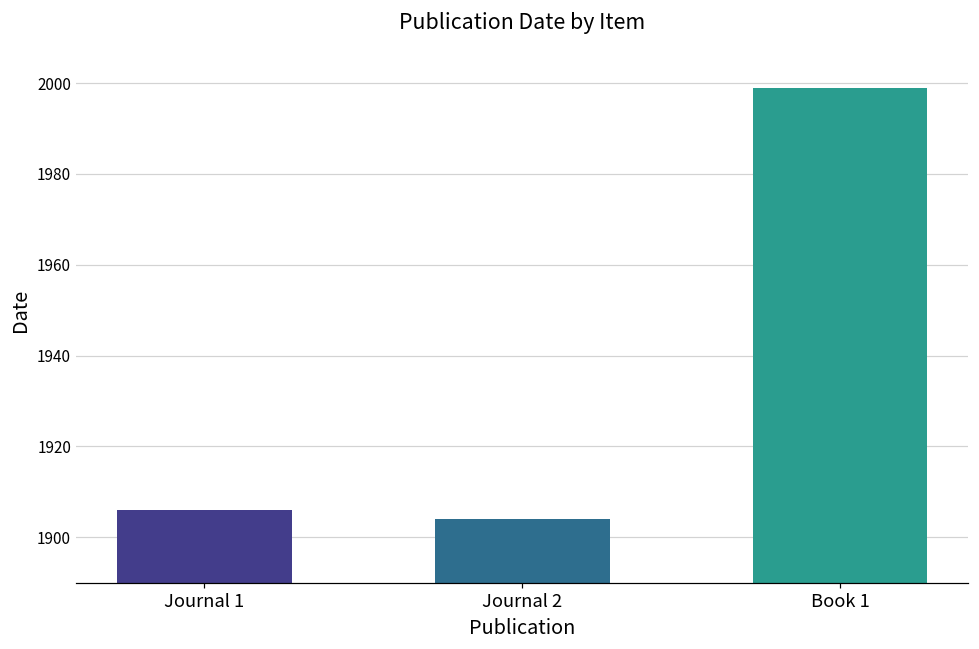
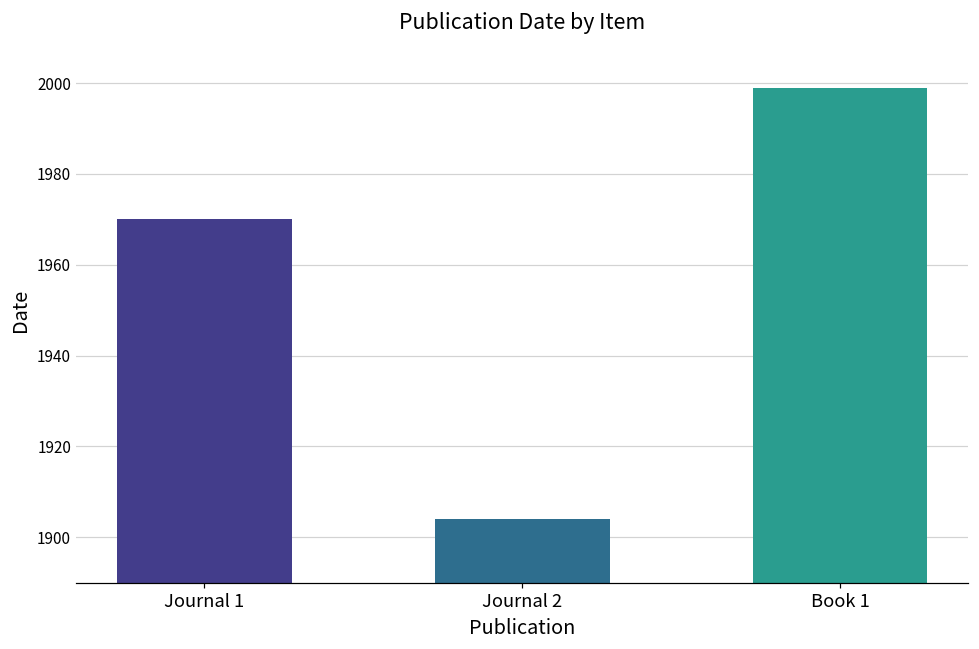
Journal 1: 1906 -> 1970
